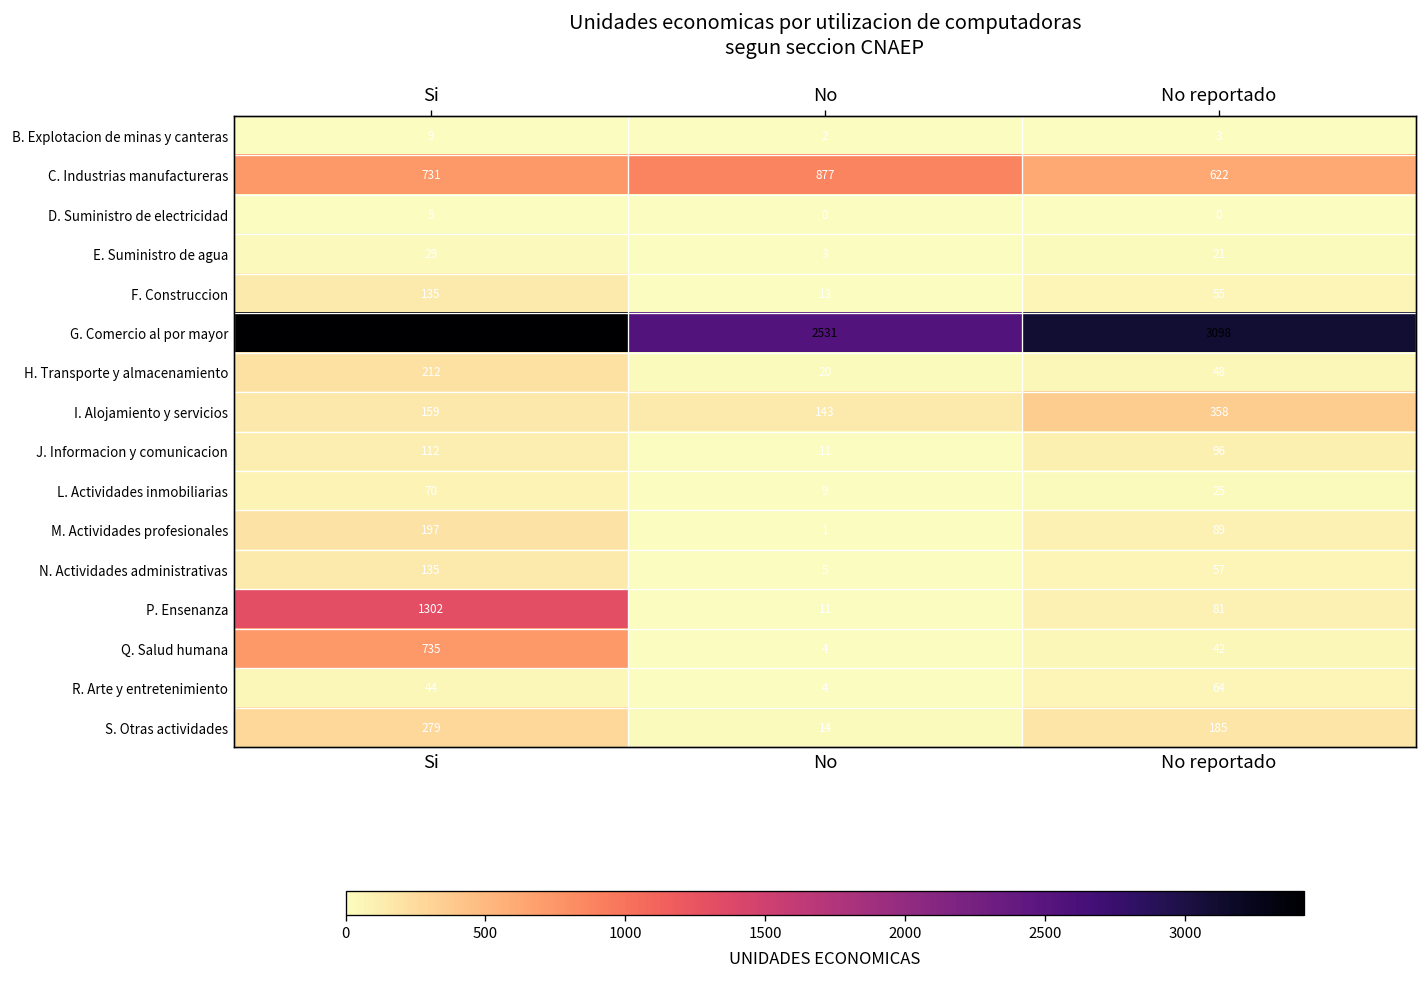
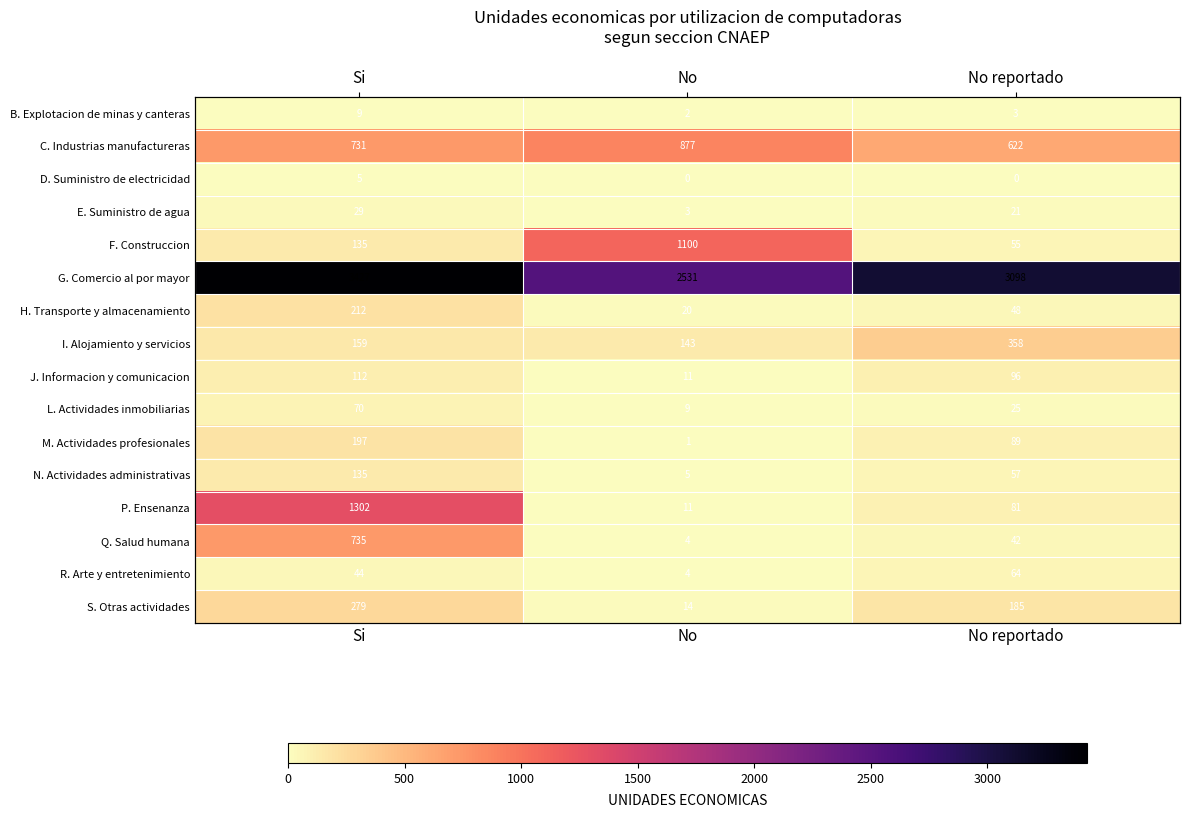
F. Construccion, No: 13 -> 1100
